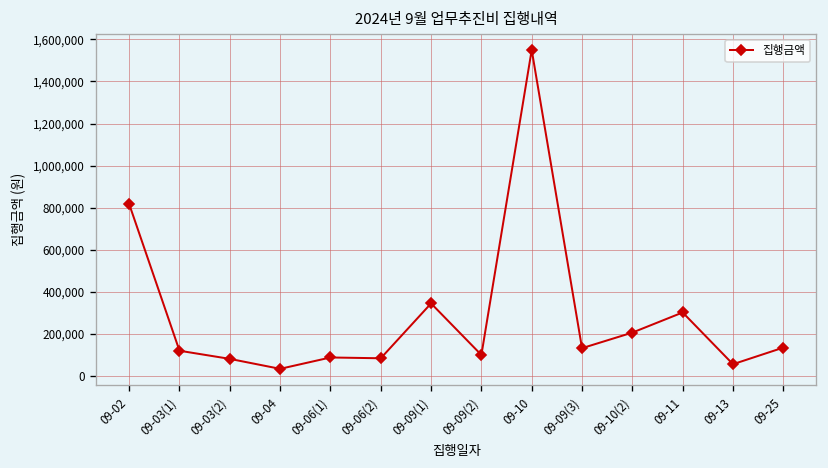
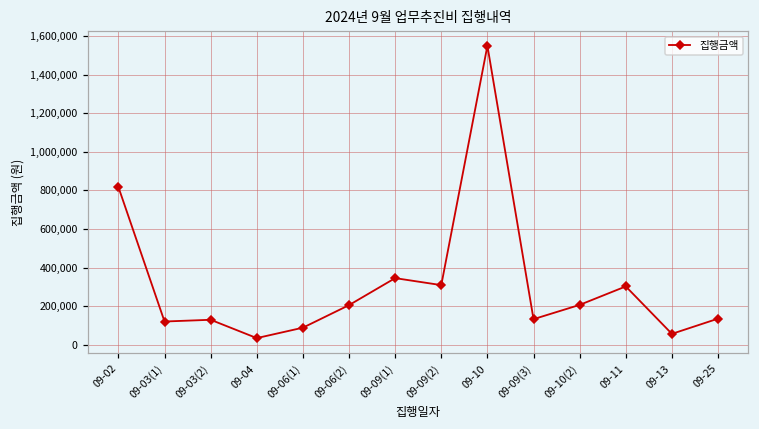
09-03(2): 80,000 -> 130,000
09-06(2): 80,000 -> 210,000
09-09(2): 100,000 -> 310,000
